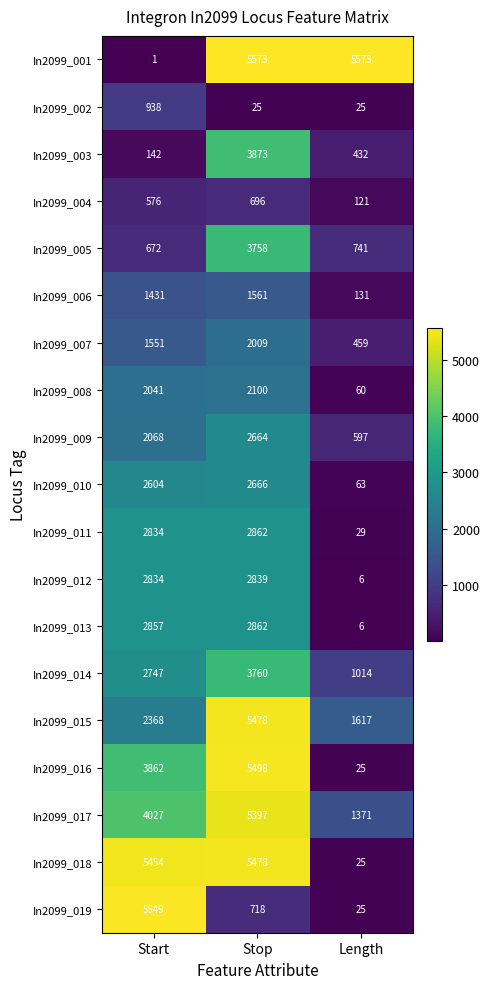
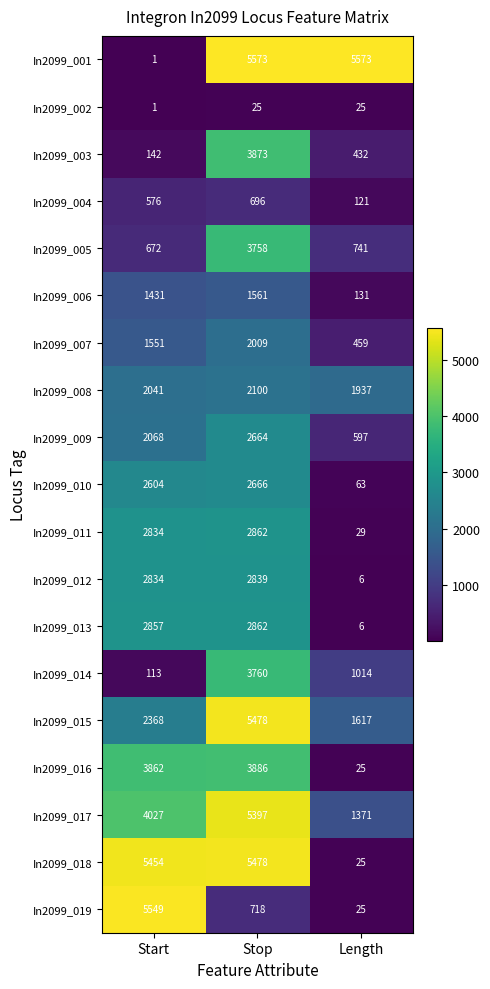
In2099_002, Start: 938 -> 1
In2099_008, Length: 60 -> 1937
In2099_014, Start: 2747 -> 113
In2099_016, Stop: 5498 -> 3886
